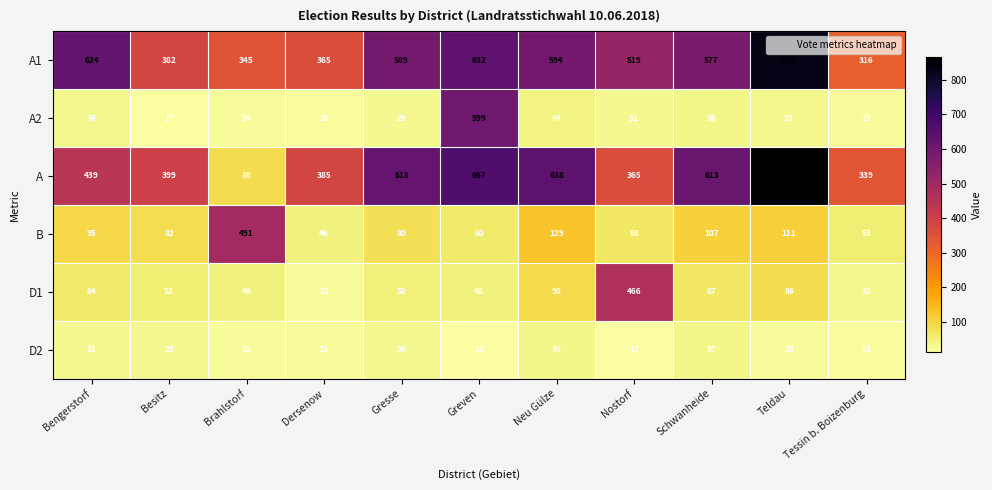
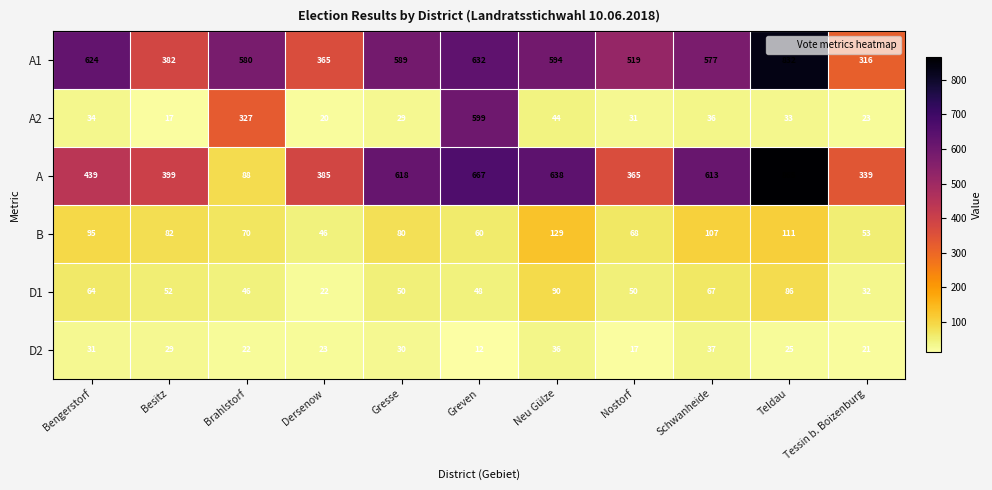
A1, Brahlstorf: 345 -> 580
A2, Brahlstorf: 24 -> 327
B, Brahlstorf: 491 -> 70
D1, Nostorf: 466 -> 50
